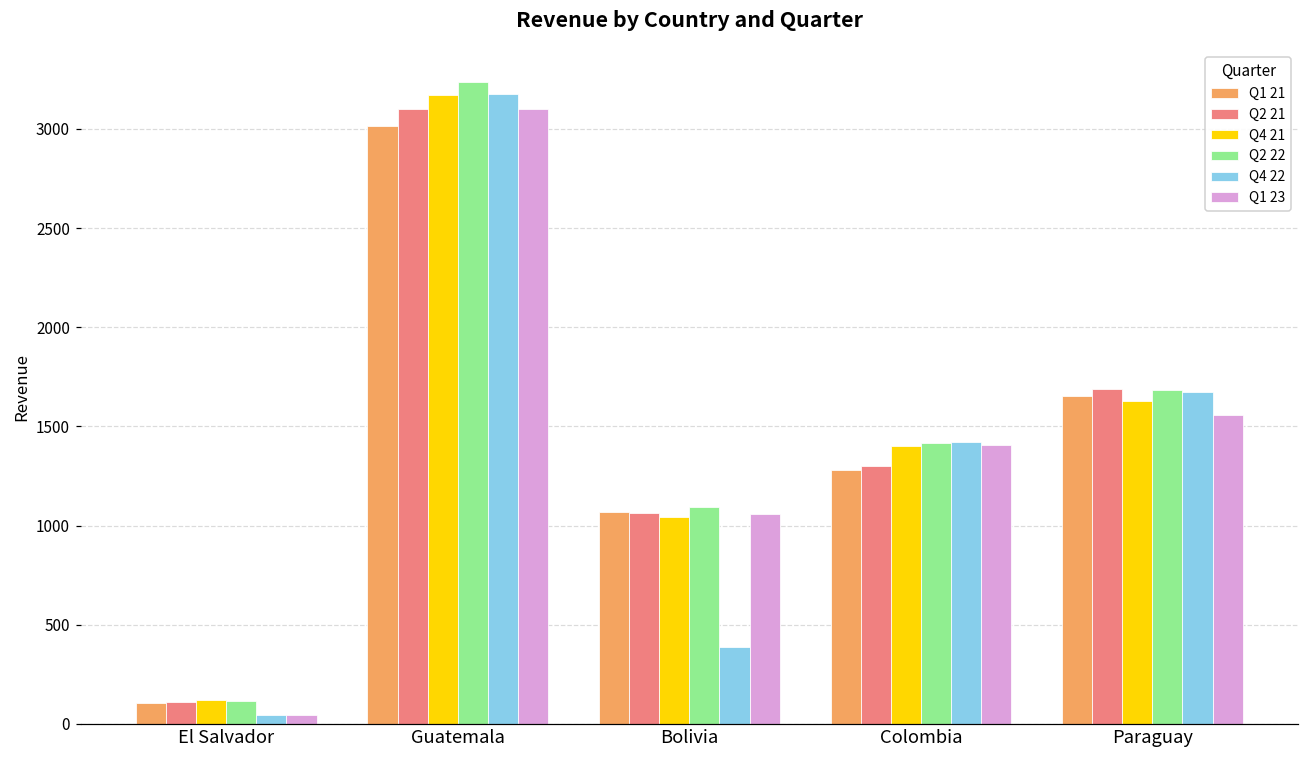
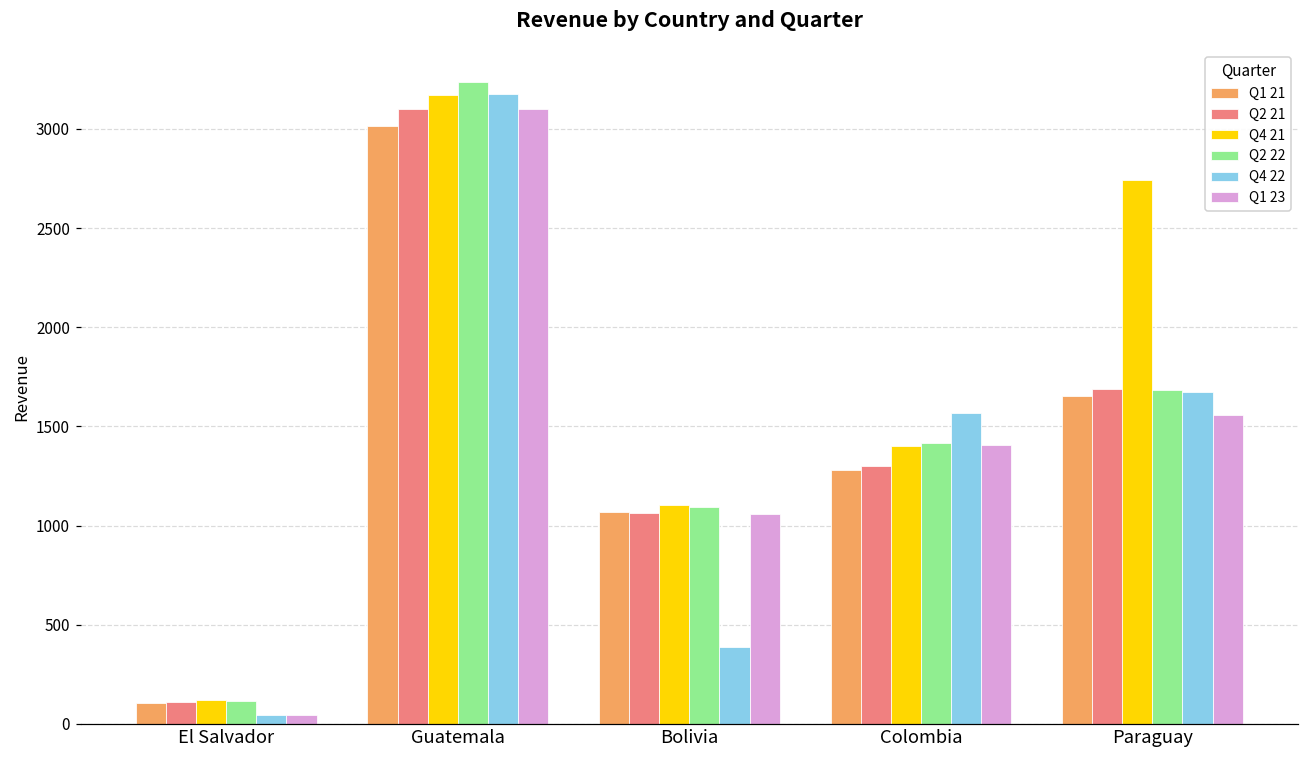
Q4 21, Bolivia: 1040 -> 1100
Q4 22, Colombia: 1420 -> 1570
Q4 21, Paraguay: 1630 -> 2740
